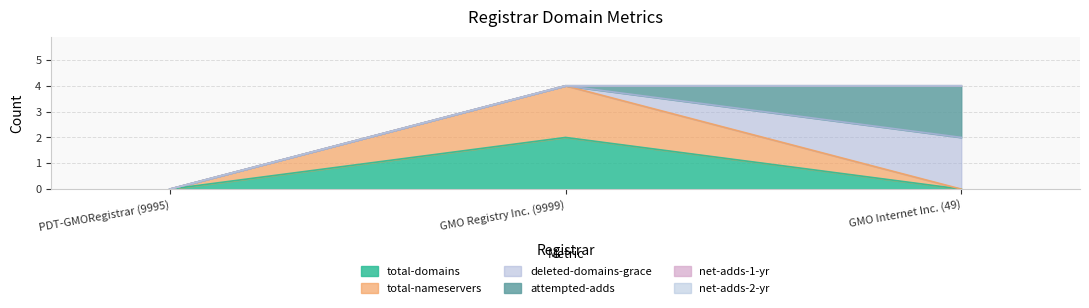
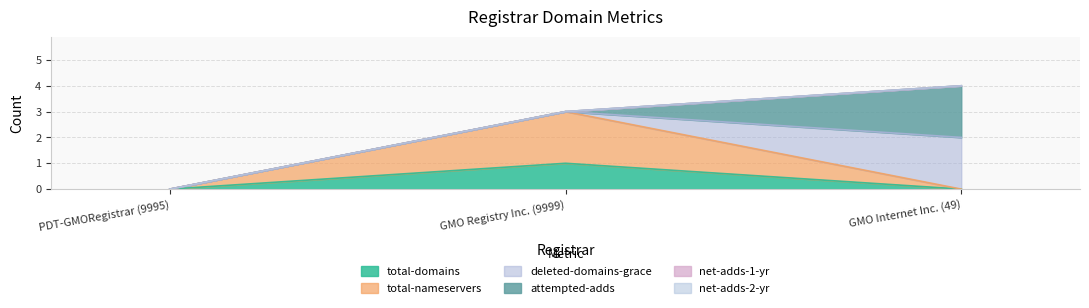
total-domains, GMO Registry Inc. (9999): 2 -> 1
